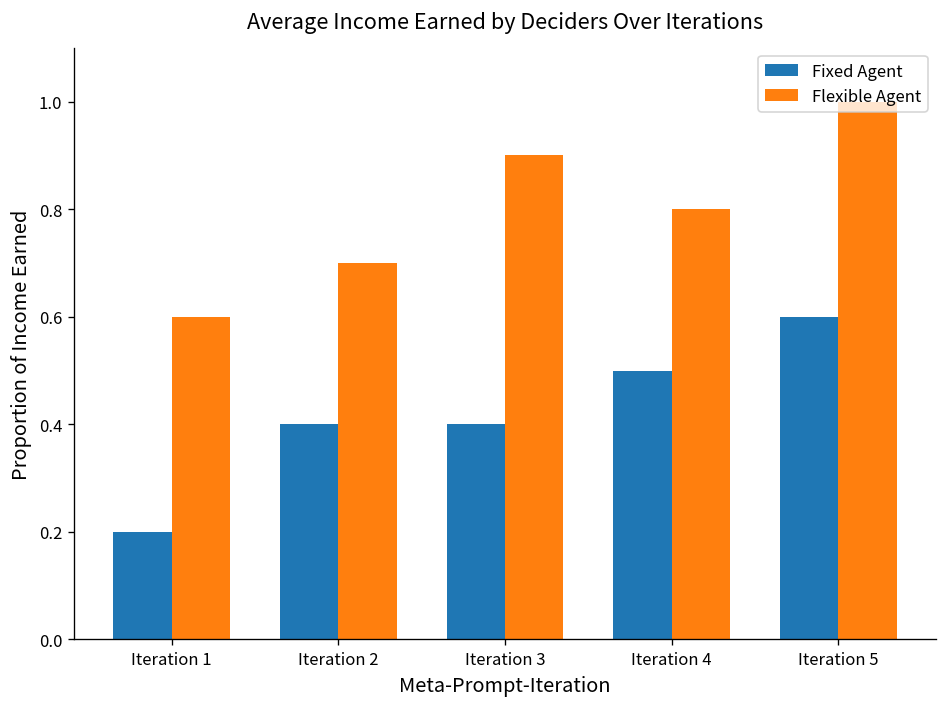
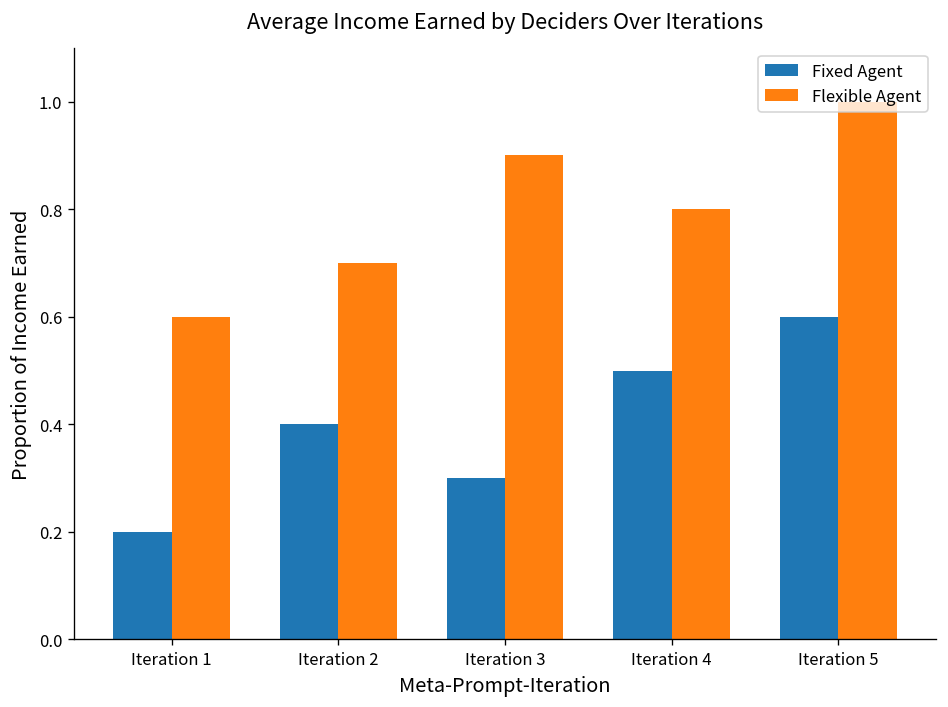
Fixed Agent, Iteration 3: 0.40 -> 0.30
